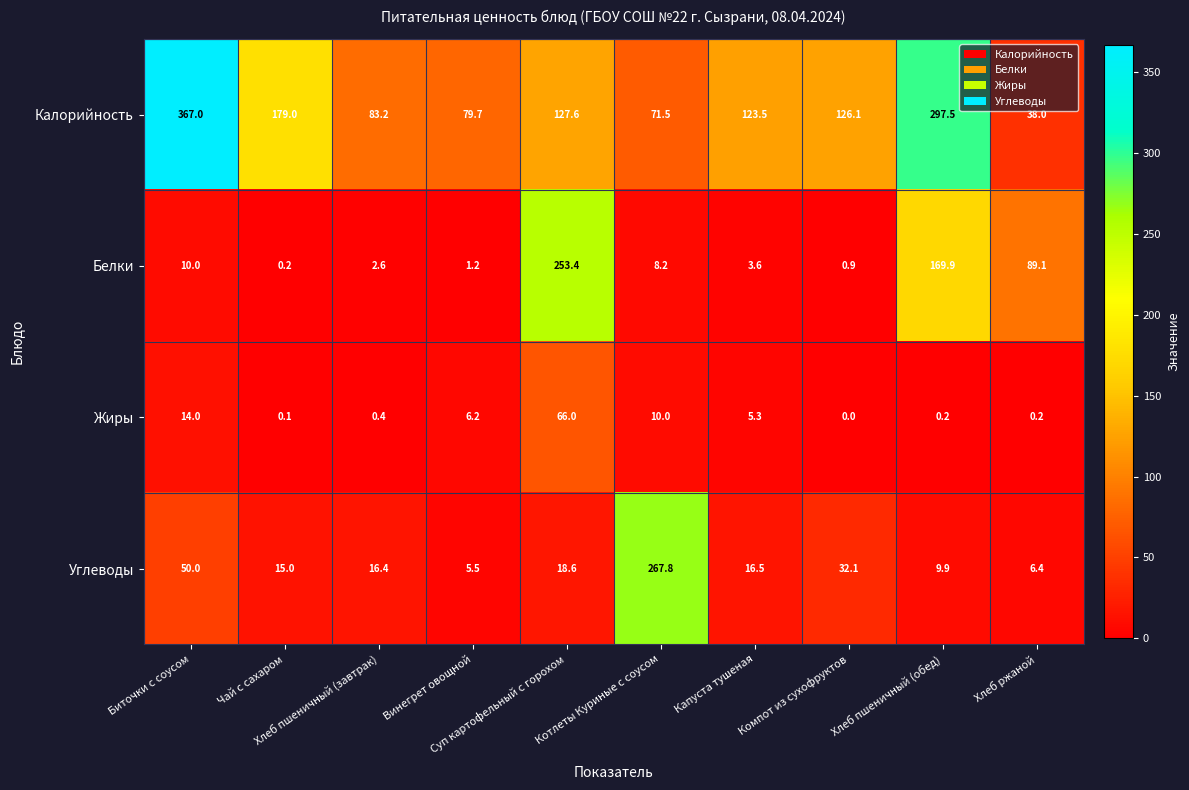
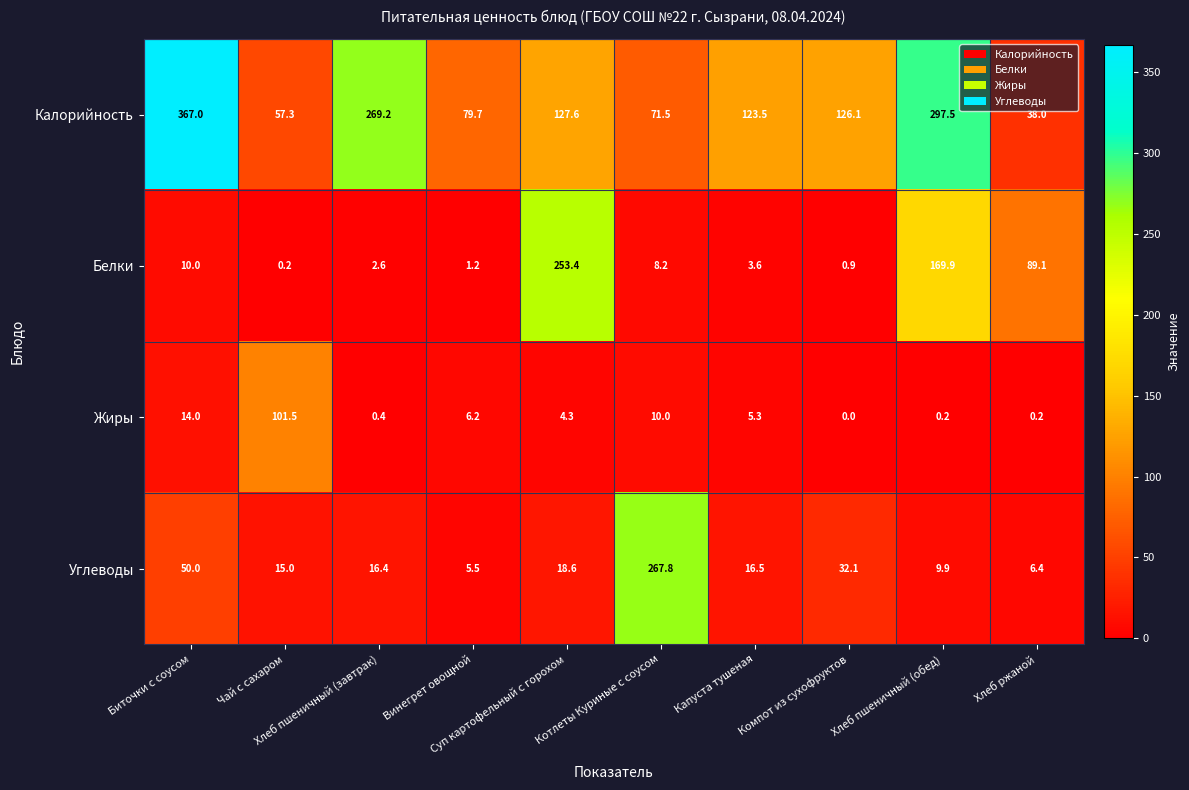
Калорийность, Чай с сахаром: 179.0 -> 57.3
Калорийность, Хлеб пшеничный (завтрак): 83.2 -> 269.2
Жиры, Чай с сахаром: 0.1 -> 101.5
Жиры, Суп картофельный с горохом: 66.0 -> 4.3
